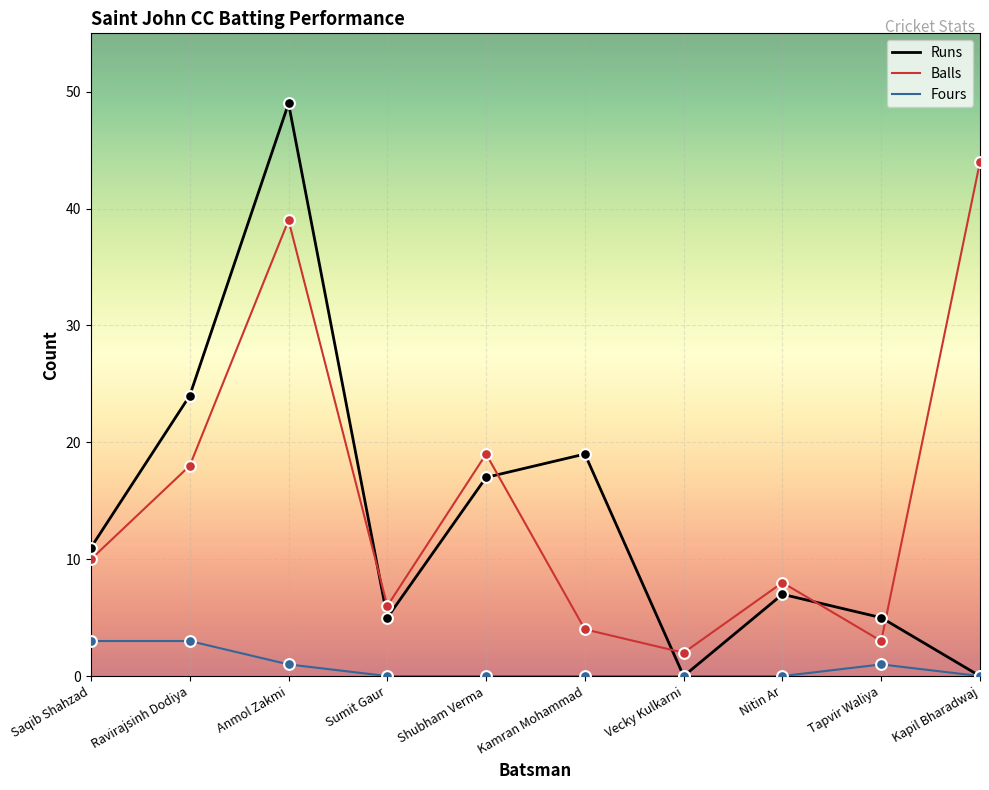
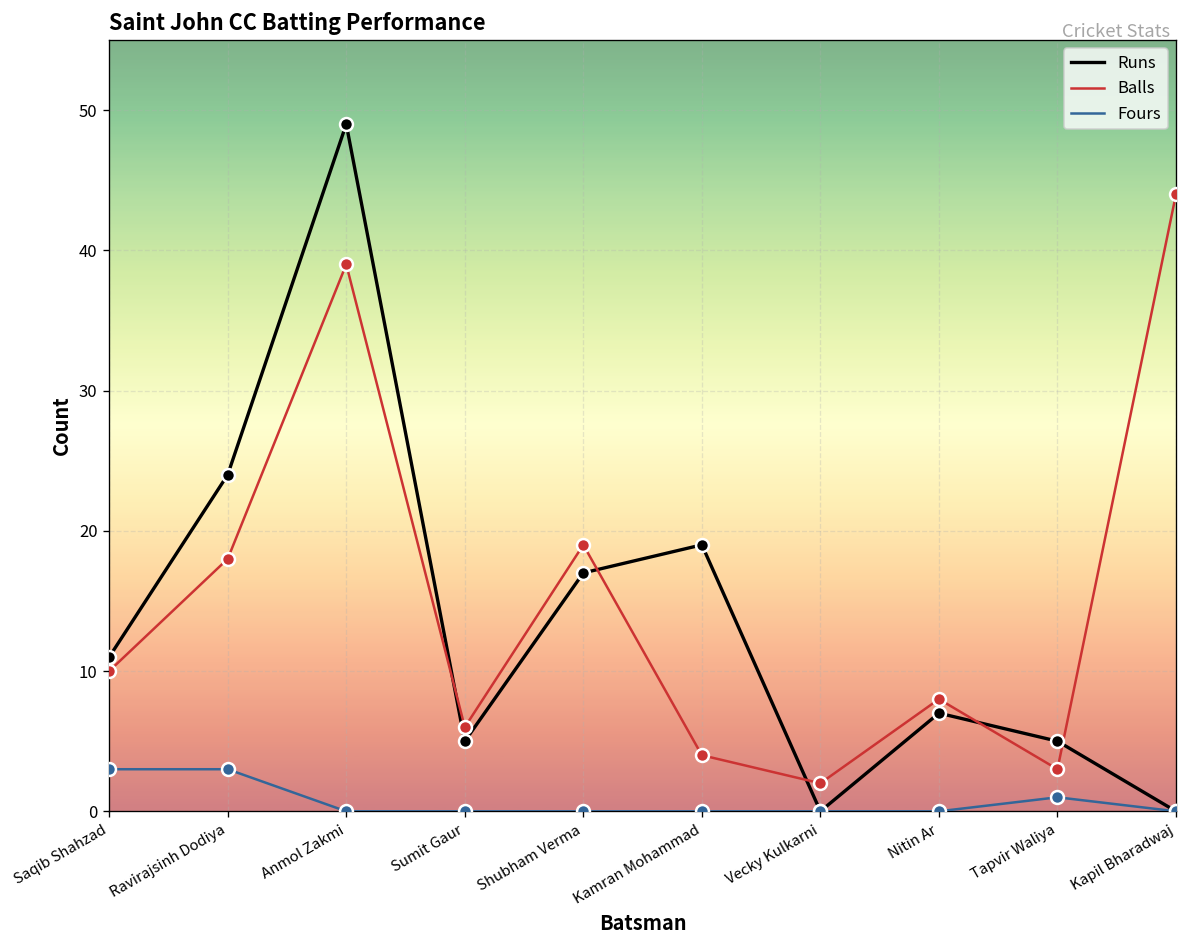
Fours, Anmol Zakmi: 1 -> 0
